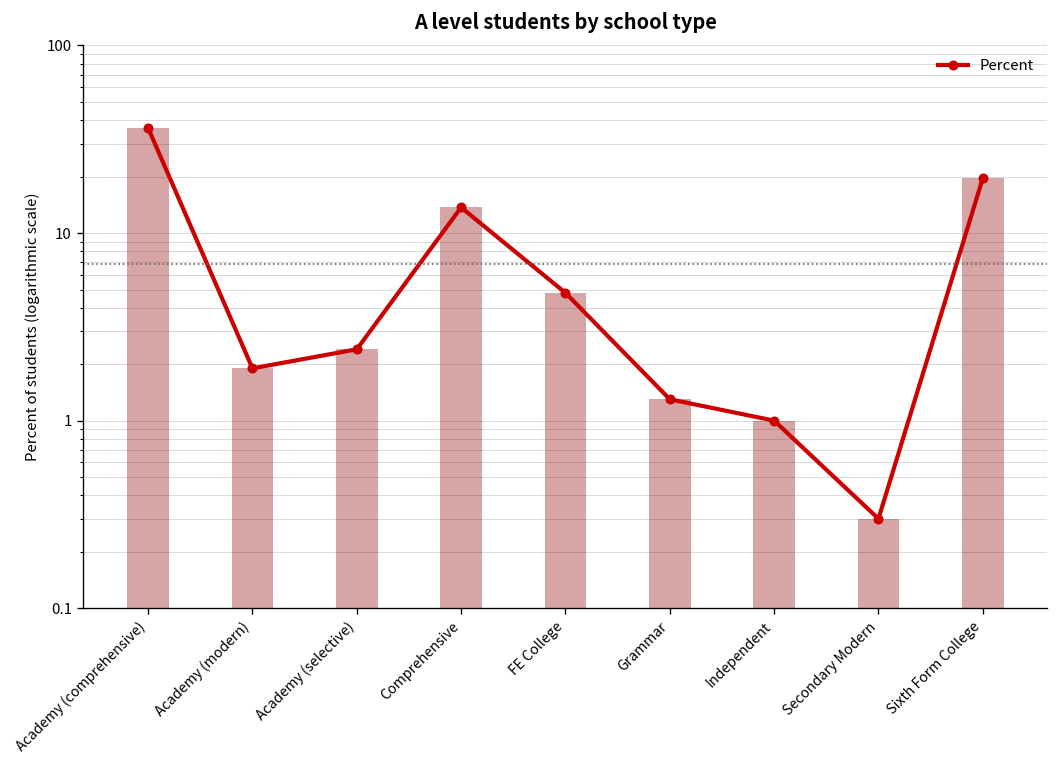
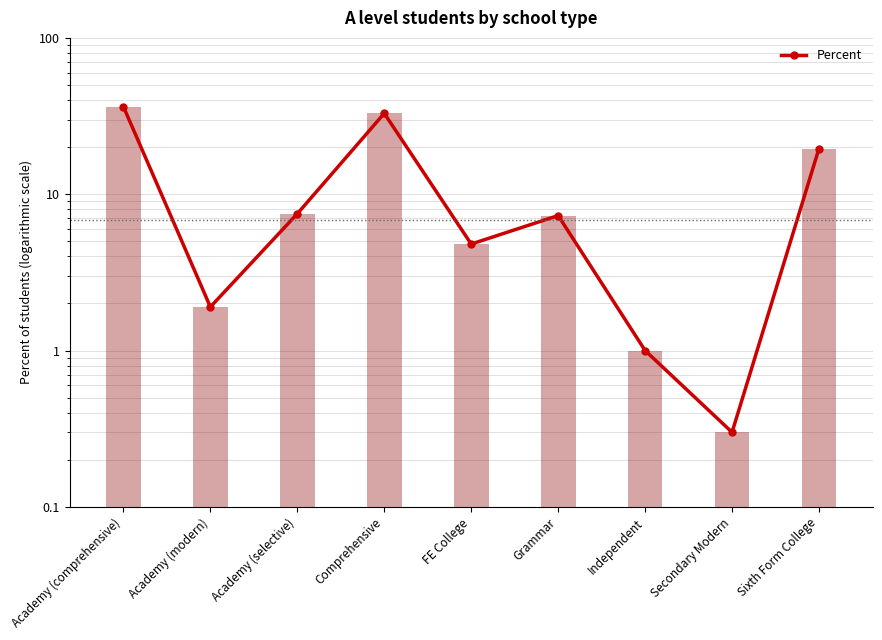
Academy (selective): 2.4 -> 8
Comprehensive: 14 -> 33
Grammar: 1.3 -> 7
